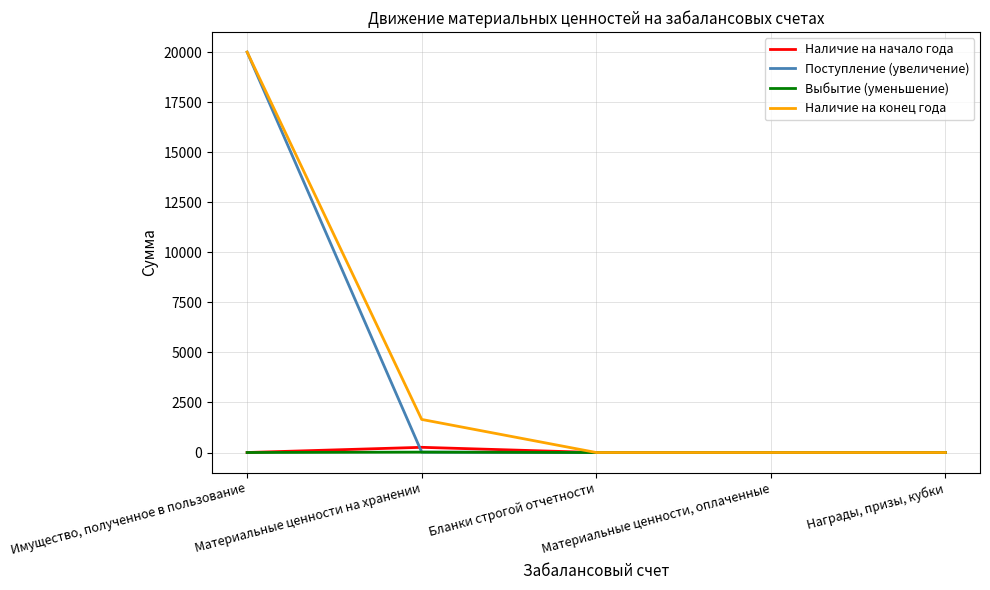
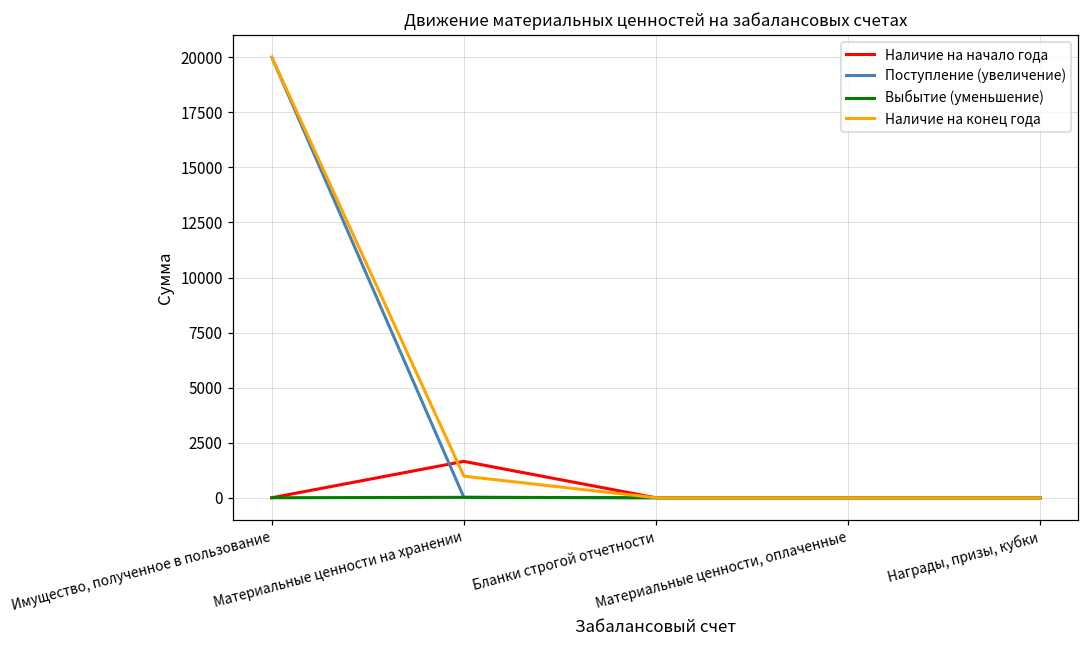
Наличие на начало года, Материальные ценности на хранении: 300 -> 1700
Наличие на конец года, Материальные ценности на хранении: 1700 -> 1000
